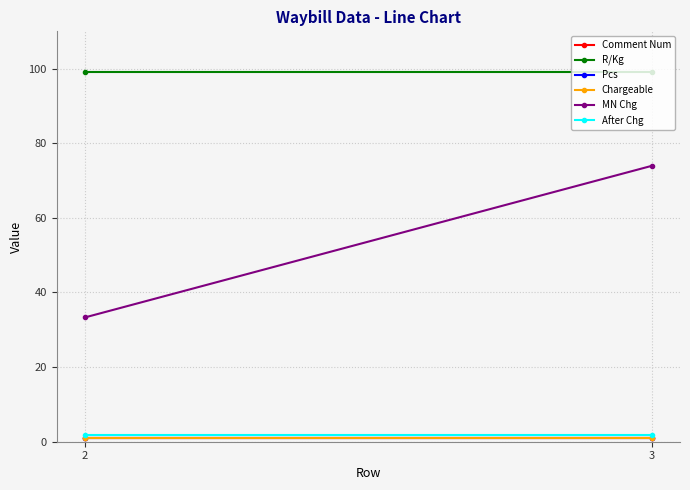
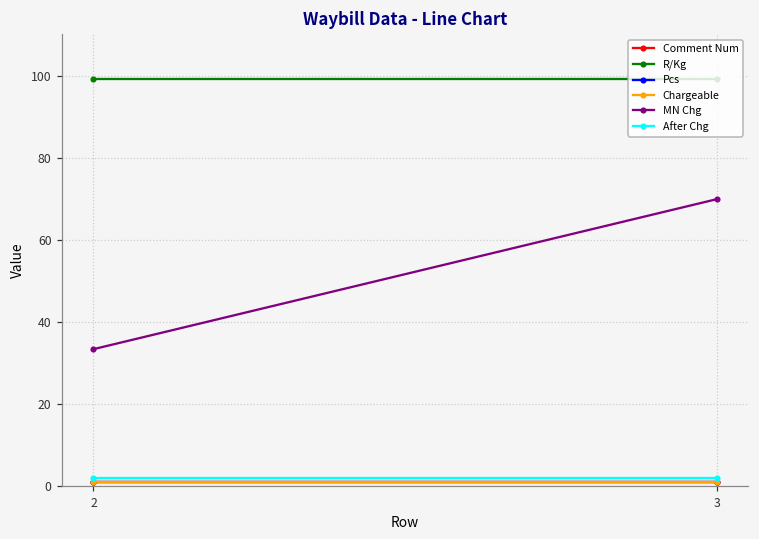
MN Chg, 3: 74 -> 70
